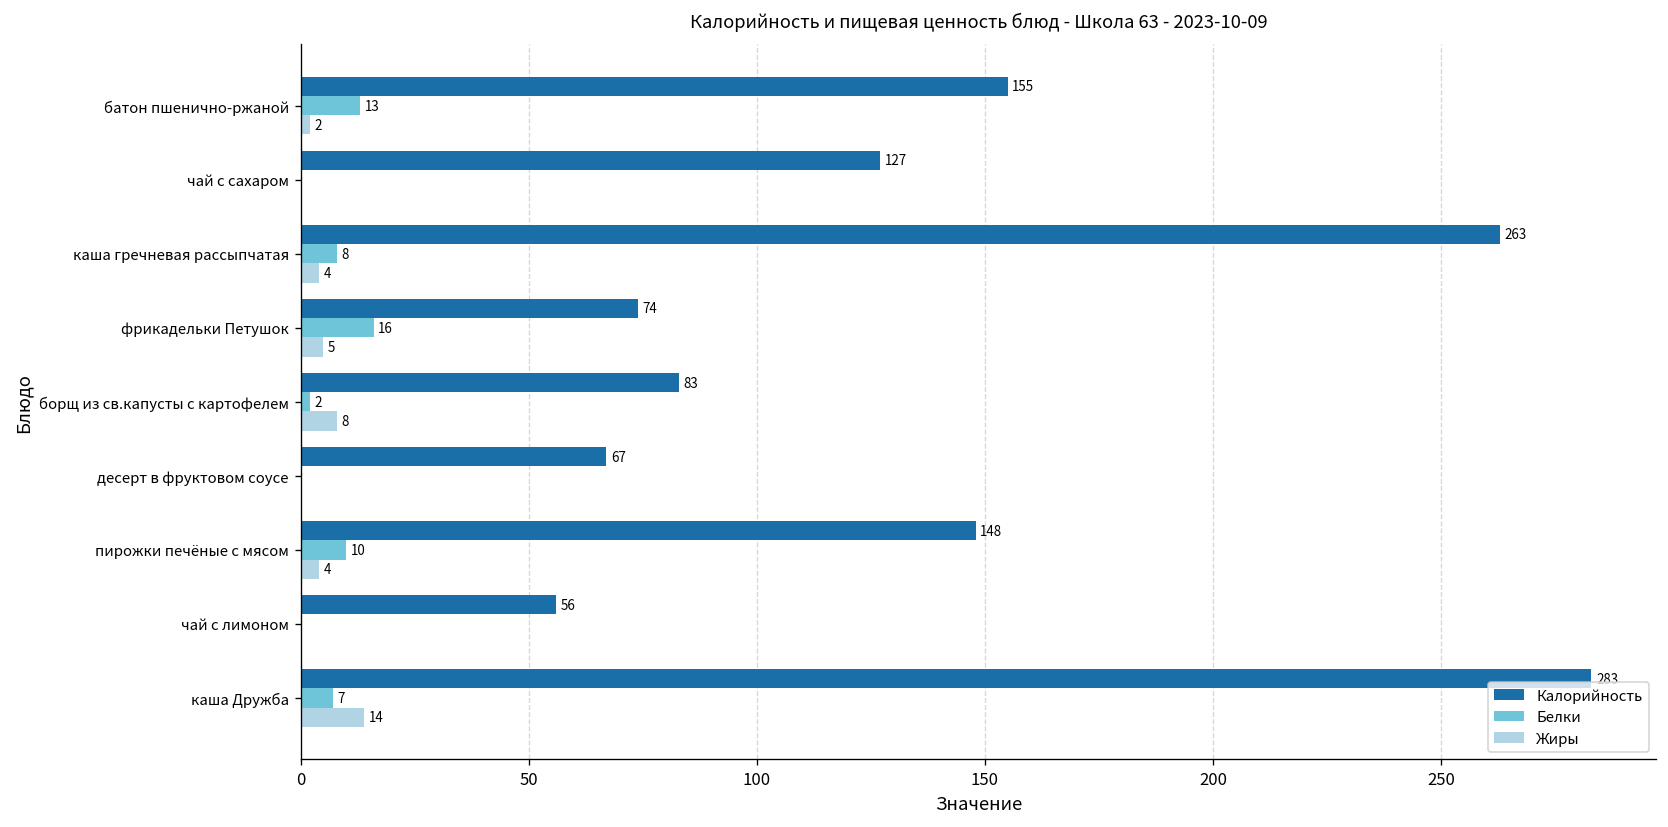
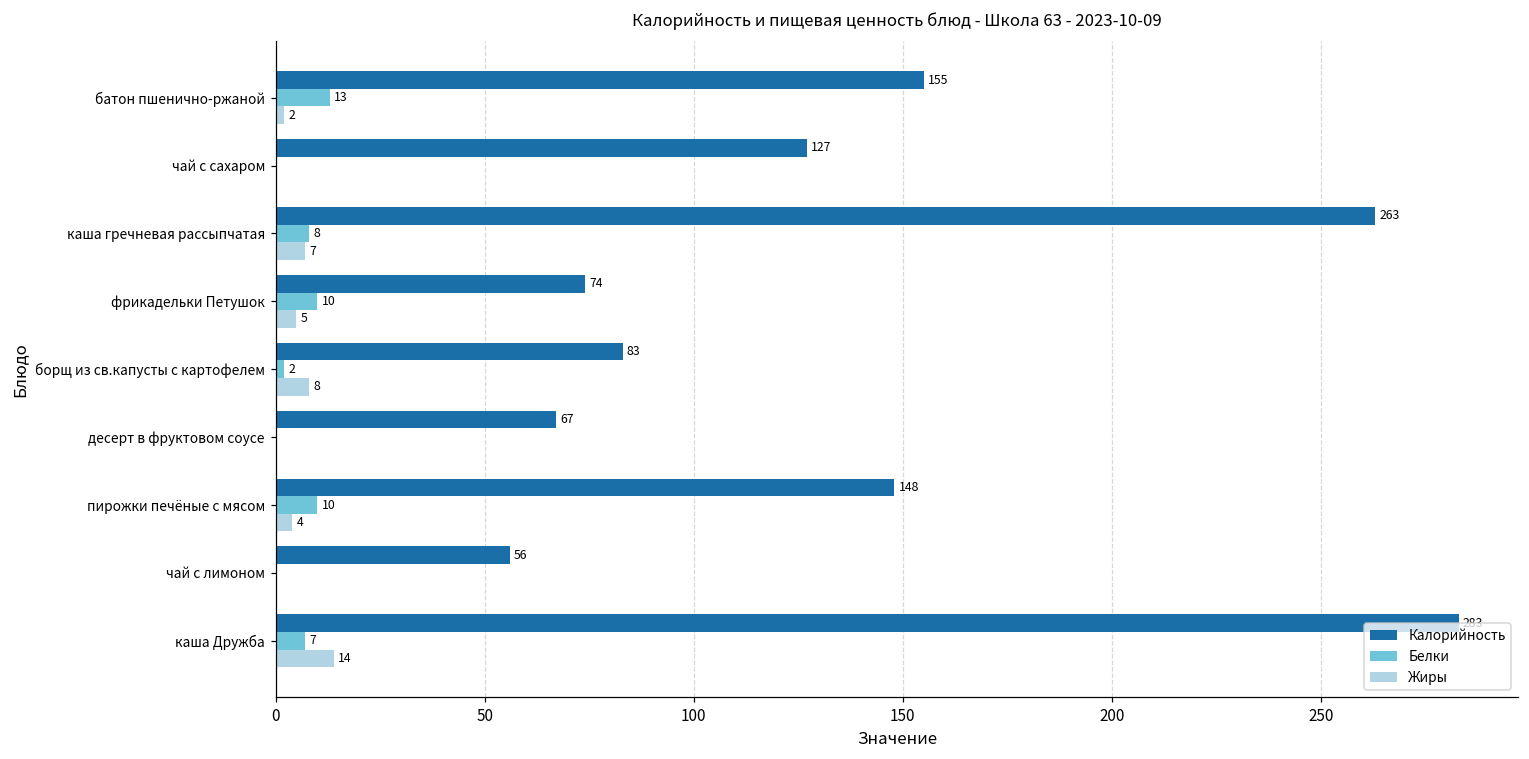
Жиры, каша гречневая рассыпчатая: 4 -> 7
Белки, фрикадельки Петушок: 16 -> 10
